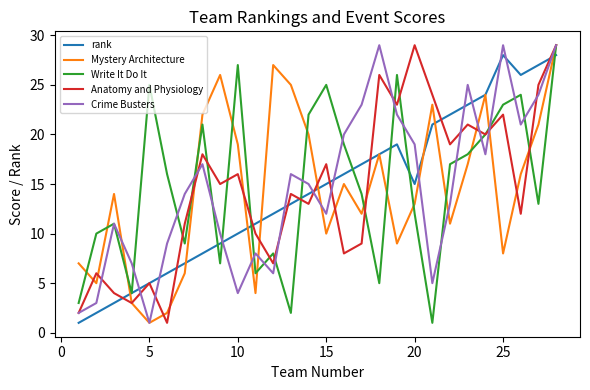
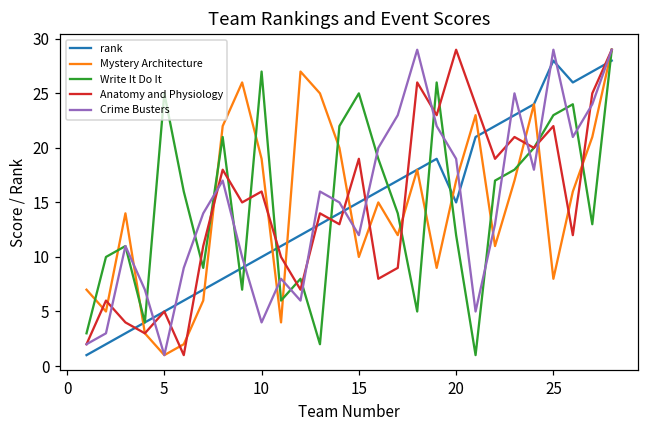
Anatomy and Physiology, 15: 17 -> 19
Mystery Architecture, 20: 13 -> 17
